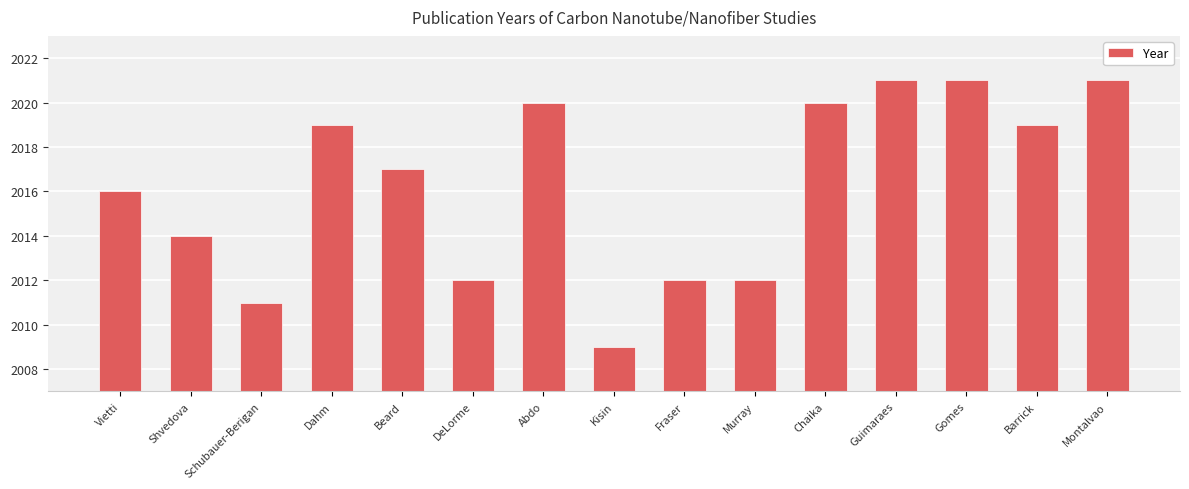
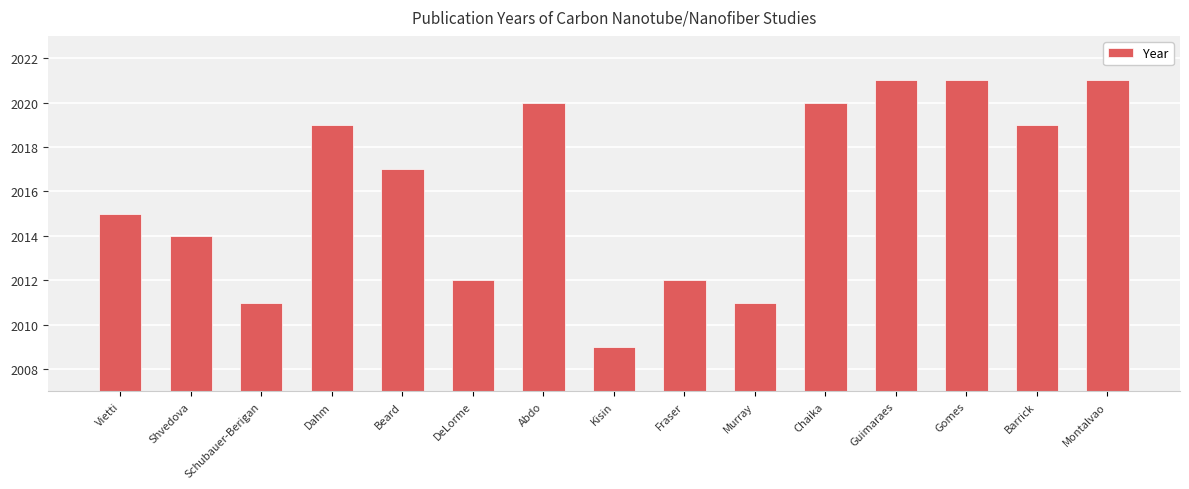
Vietti: 2016 -> 2015
Murray: 2012 -> 2011
